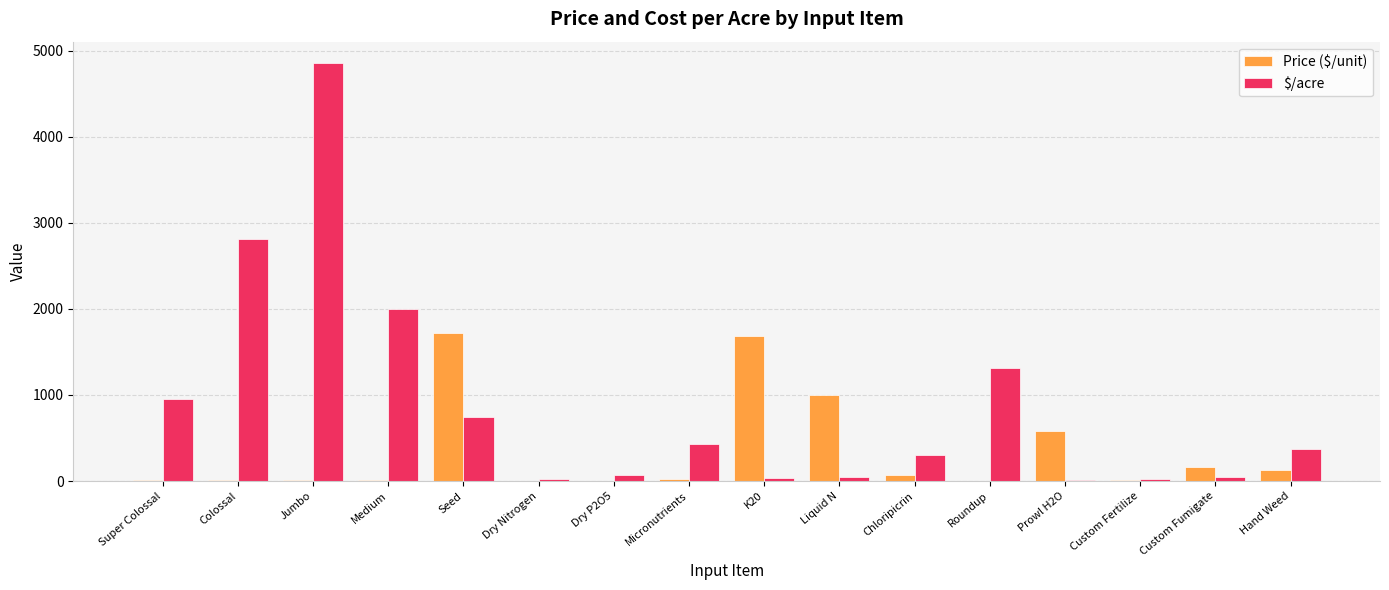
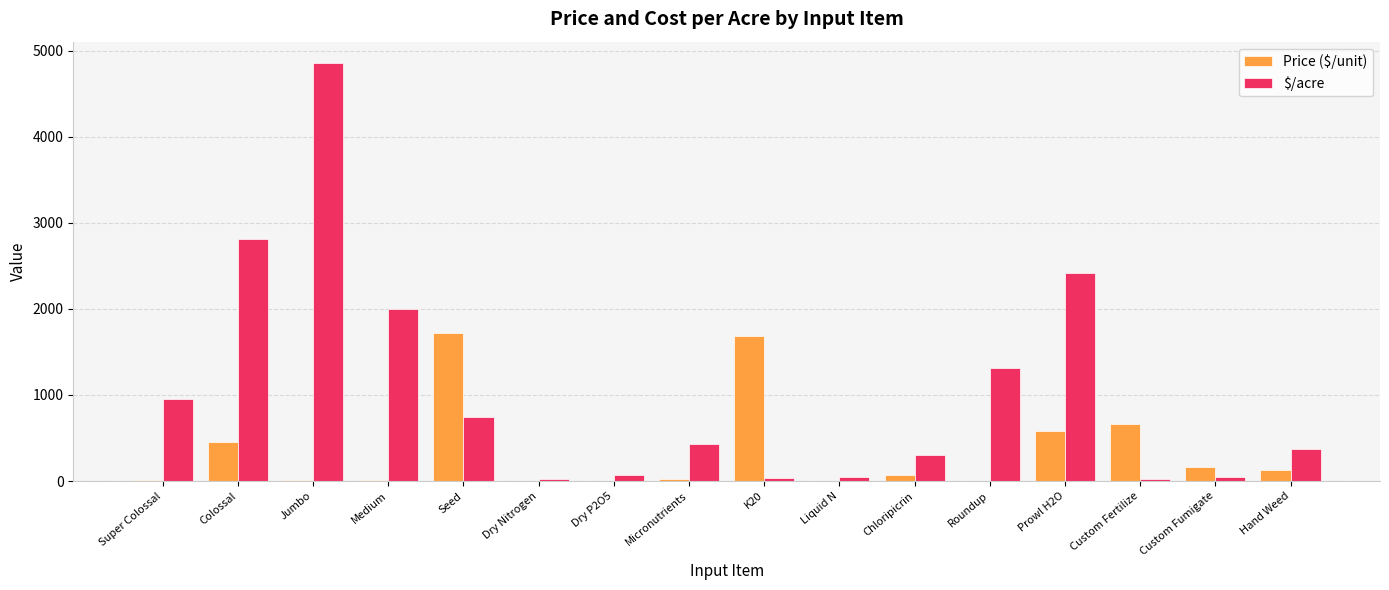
Price ($/unit), Colossal: 0 -> 500
Price ($/unit), Liquid N: 1000 -> 0
$/acre, Prowl H2O: 0 -> 2400
Price ($/unit), Custom Fertilize: 0 -> 700
